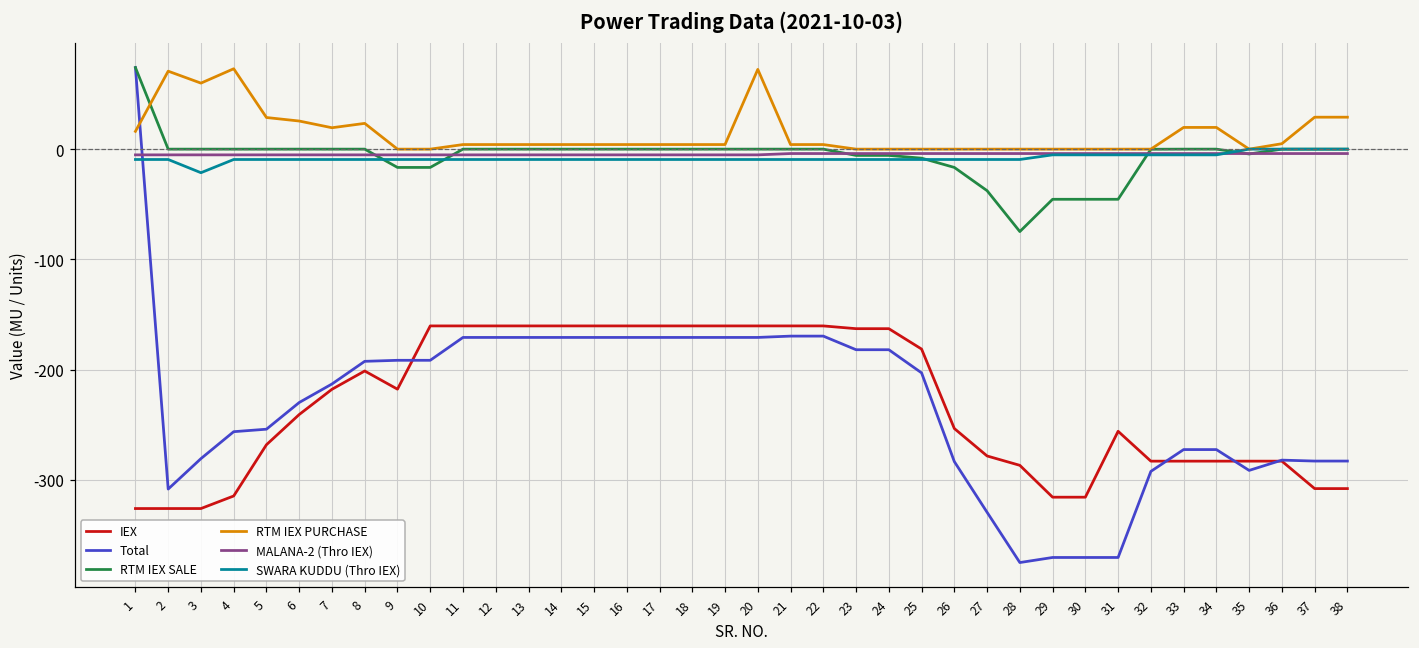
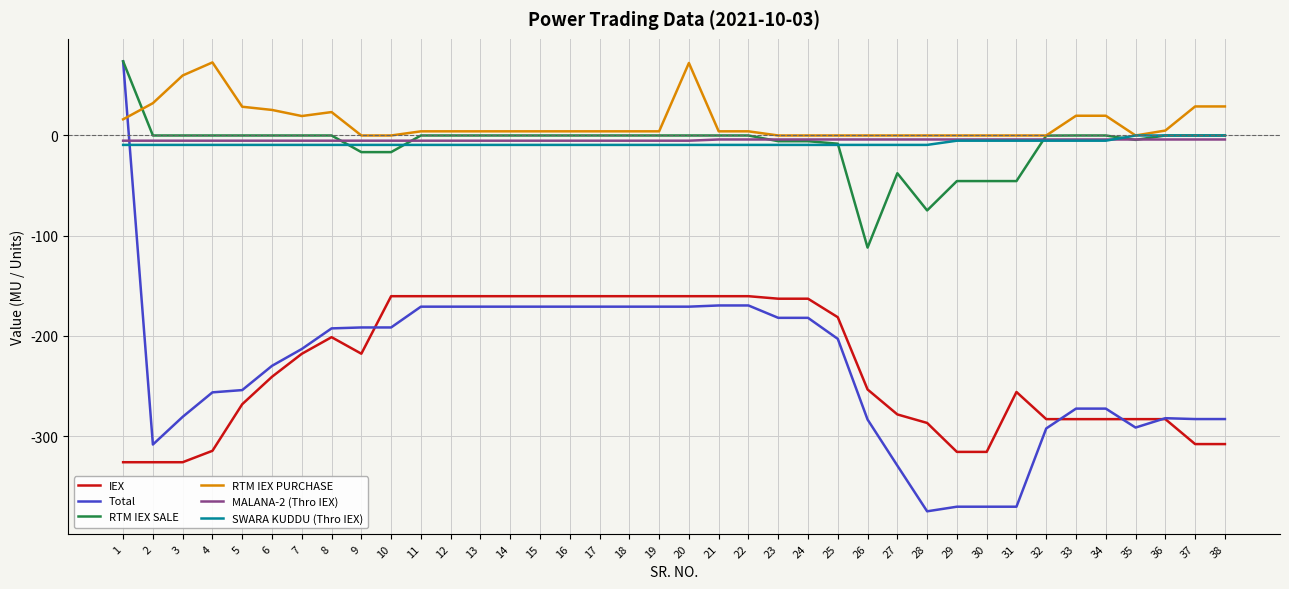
RTM IEX PURCHASE, 2: 71 -> 32
SWARA KUDDU (Thro IEX), 3: -21 -> -9
RTM IEX SALE, 26: -17 -> -112
